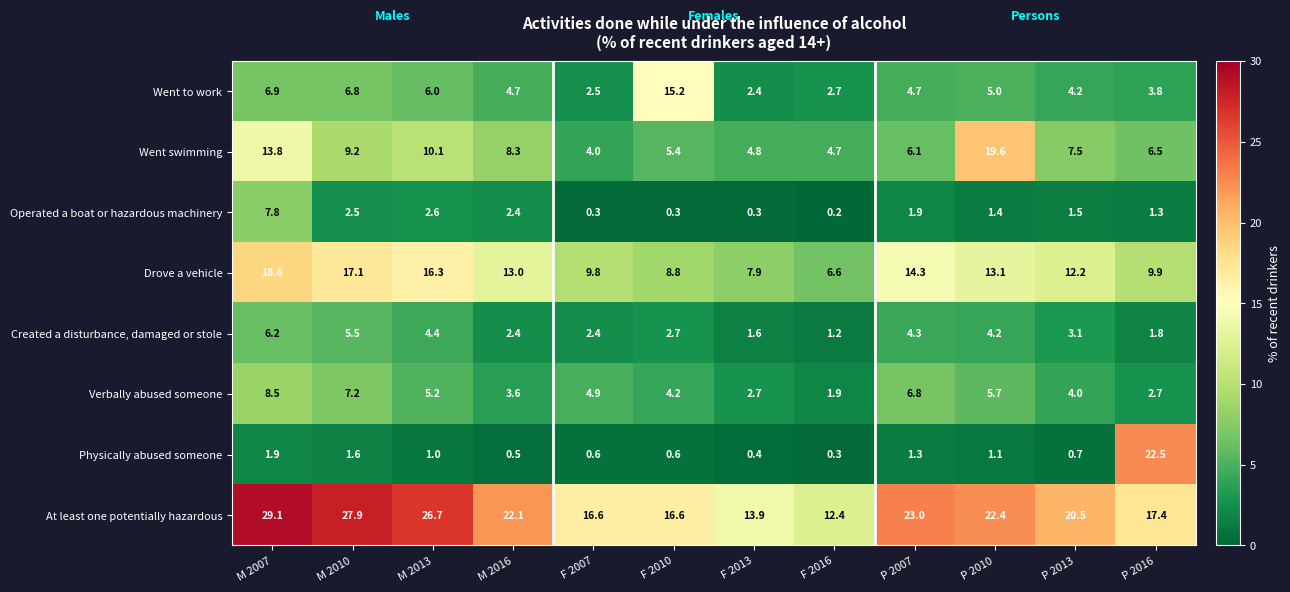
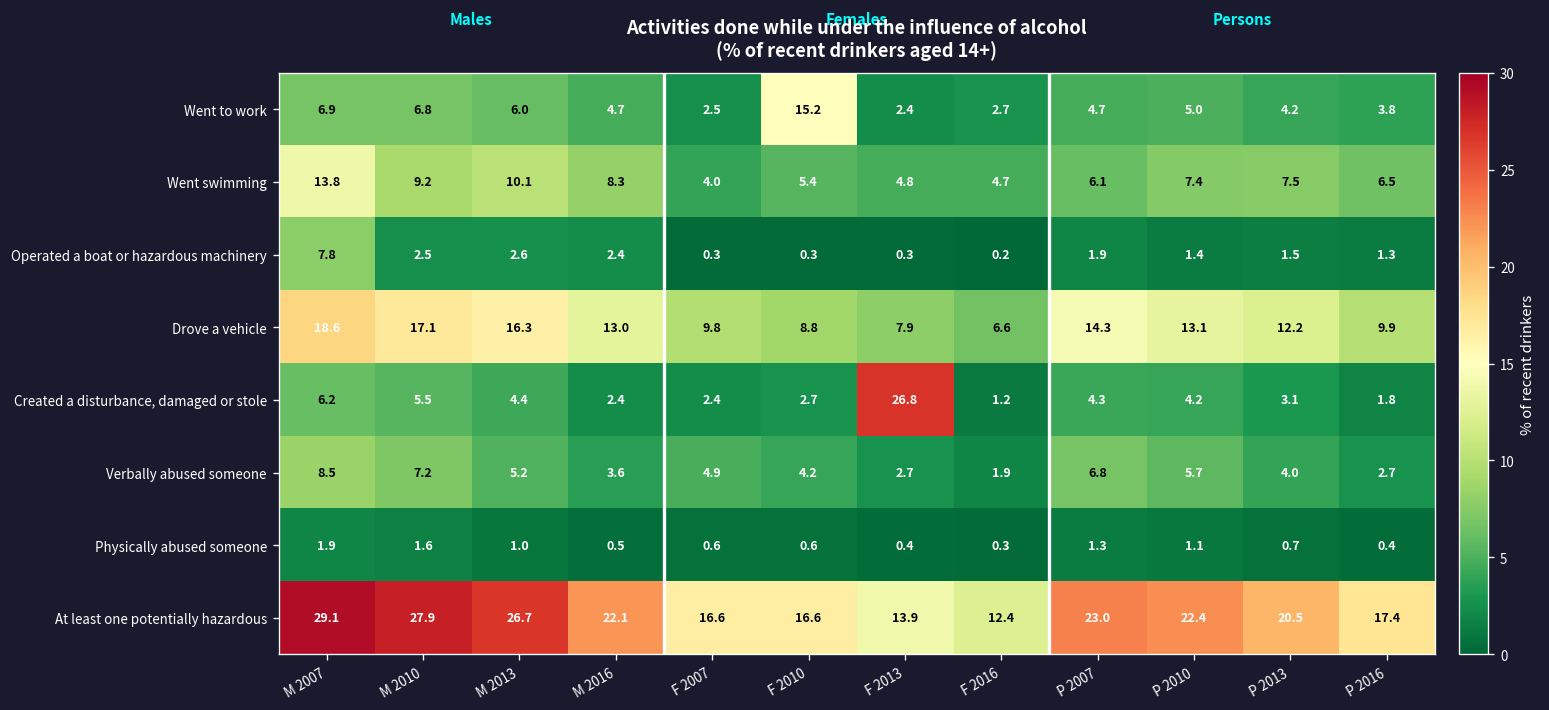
Went swimming, P 2010: 19.6 -> 7.4
Created a disturbance, damaged or stole, F 2013: 1.6 -> 26.8
Physically abused someone, P 2016: 22.5 -> 0.4
